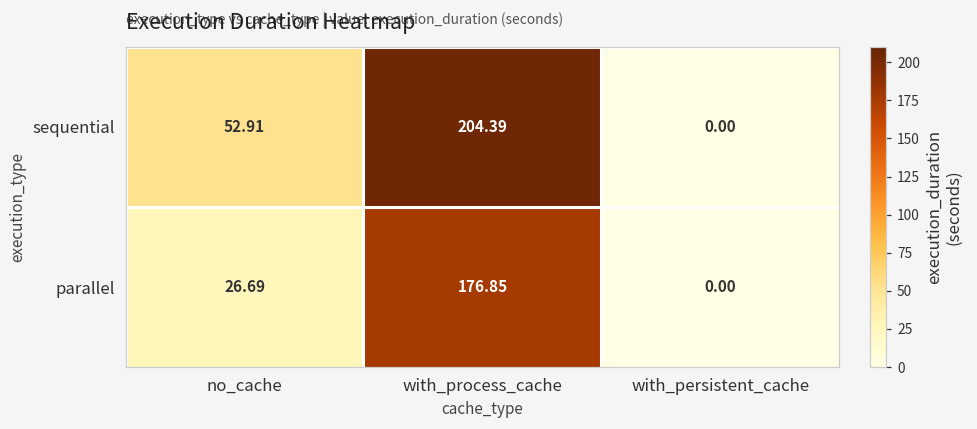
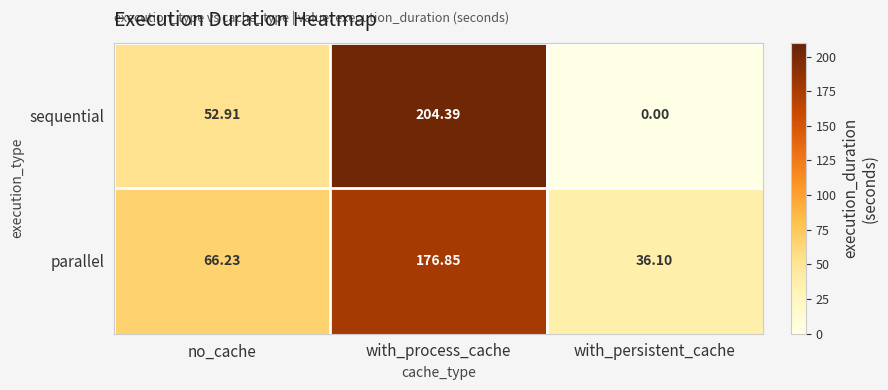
parallel, no_cache: 26.69 -> 66.23
parallel, with_persistent_cache: 0.00 -> 36.10
